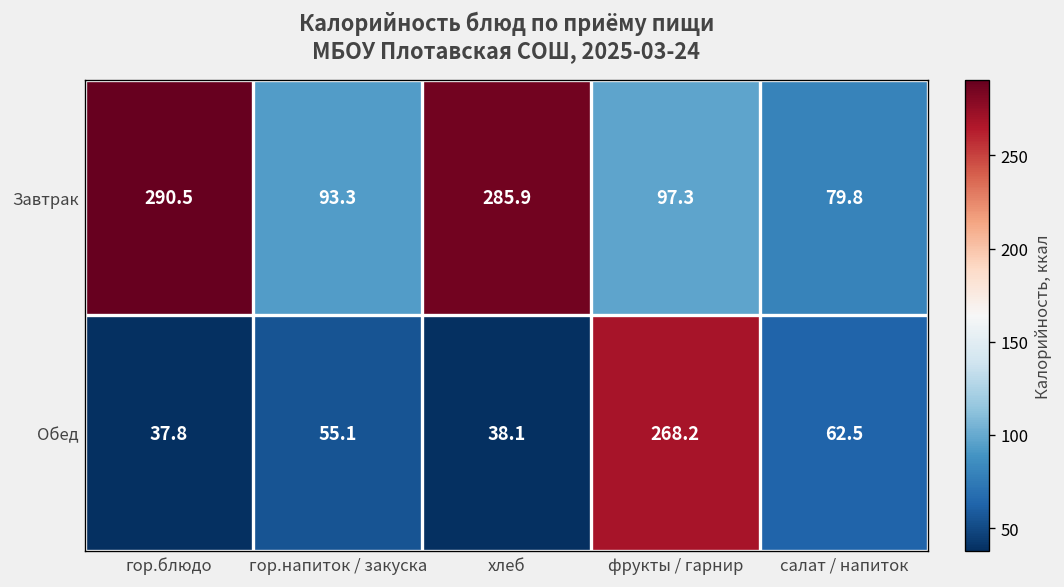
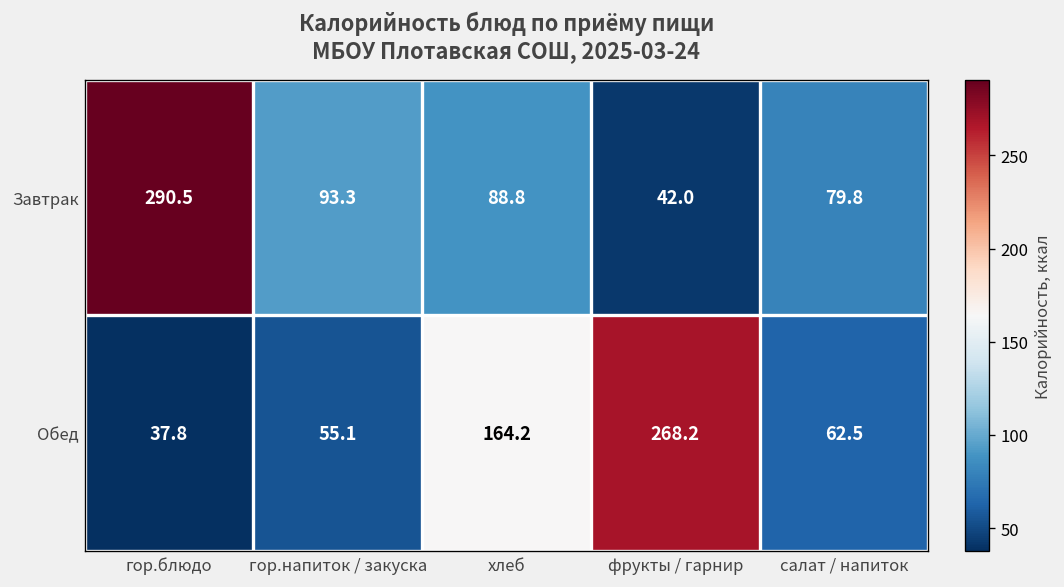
Завтрак, хлеб: 285.9 -> 88.8
Завтрак, фрукты / гарнир: 97.3 -> 42.0
Обед, хлеб: 38.1 -> 164.2
